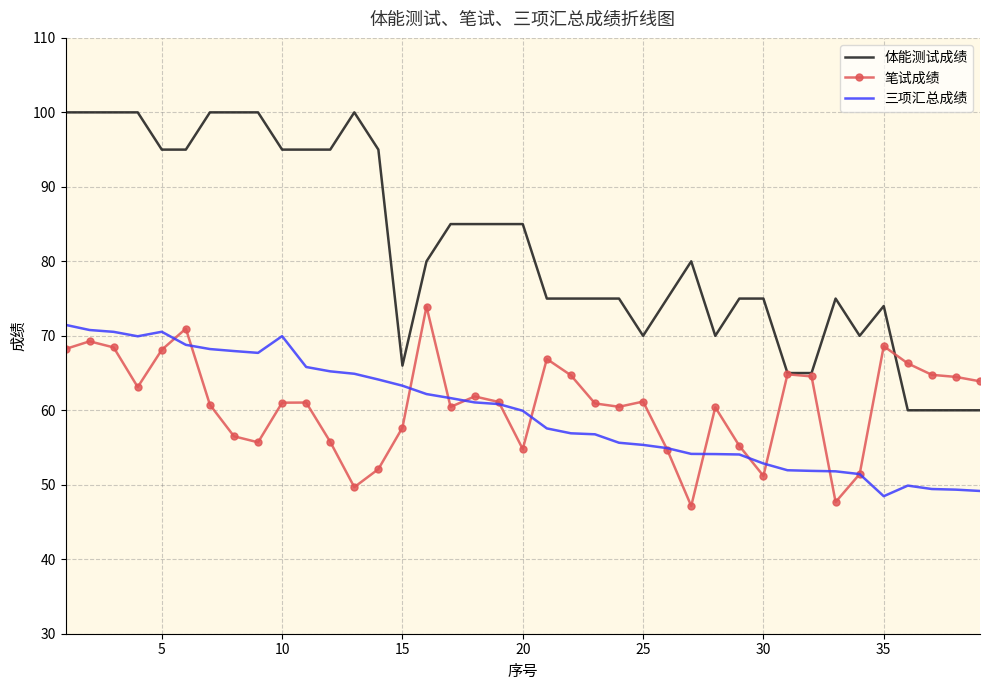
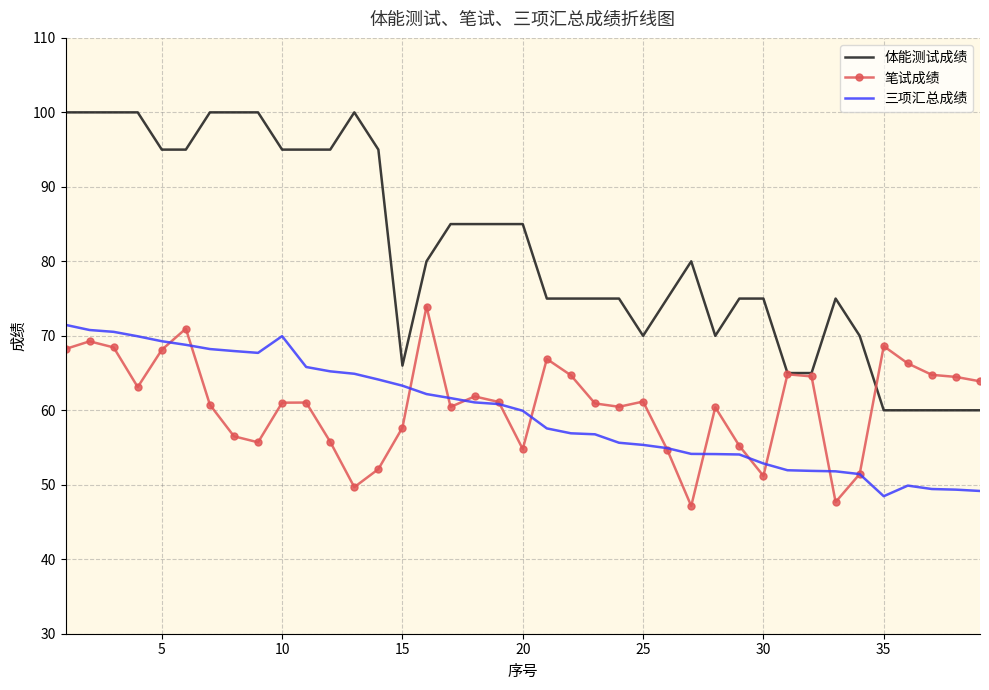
三项汇总成绩, 5: 71 -> 69
体能测试成绩, 35: 74 -> 60
